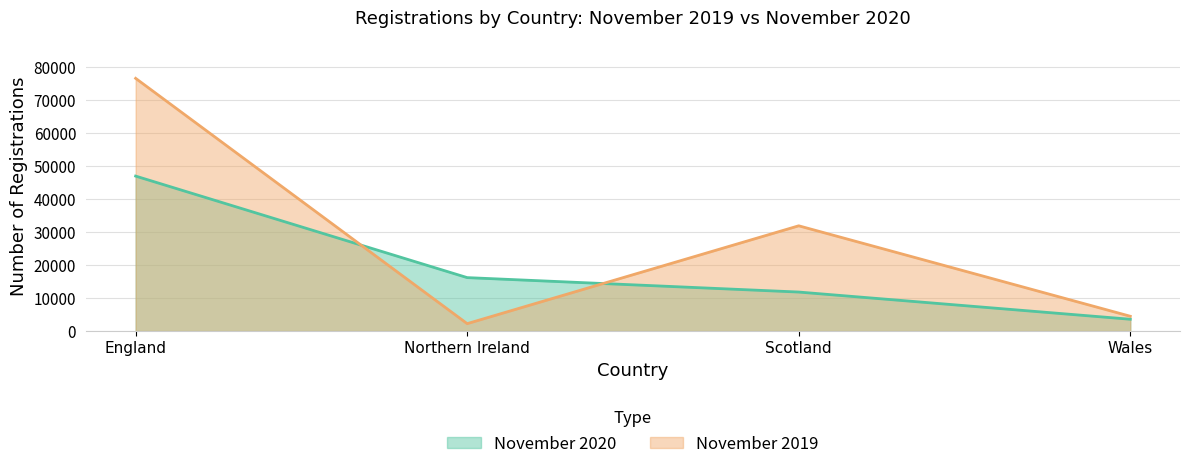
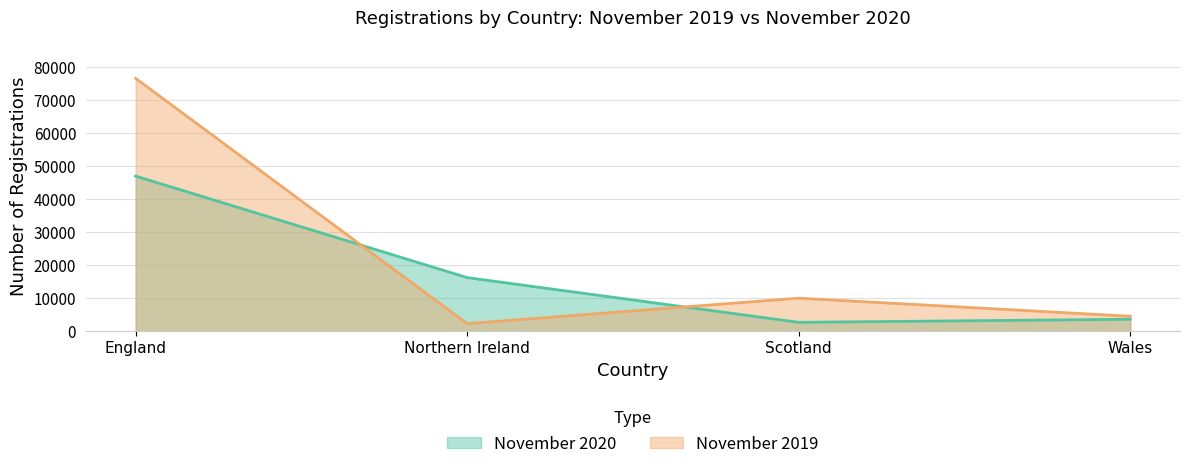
November 2020, Scotland: 12000 -> 3000
November 2019, Scotland: 32000 -> 10000
